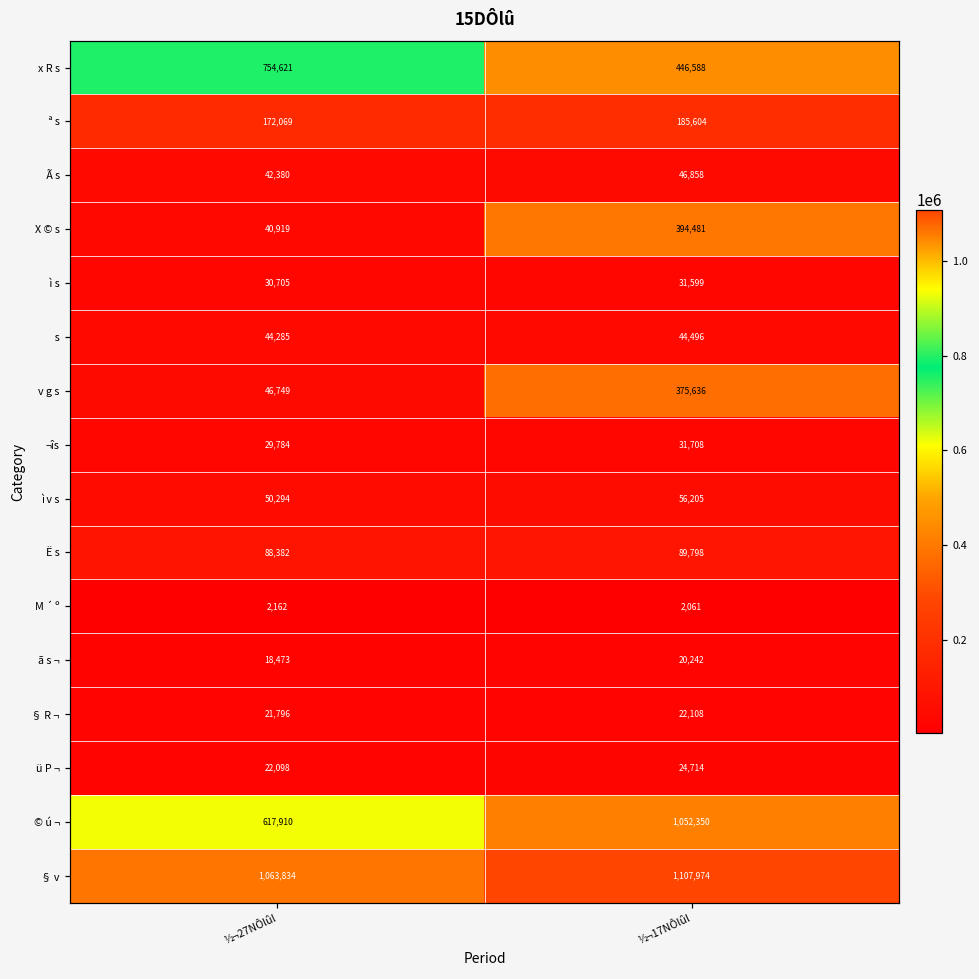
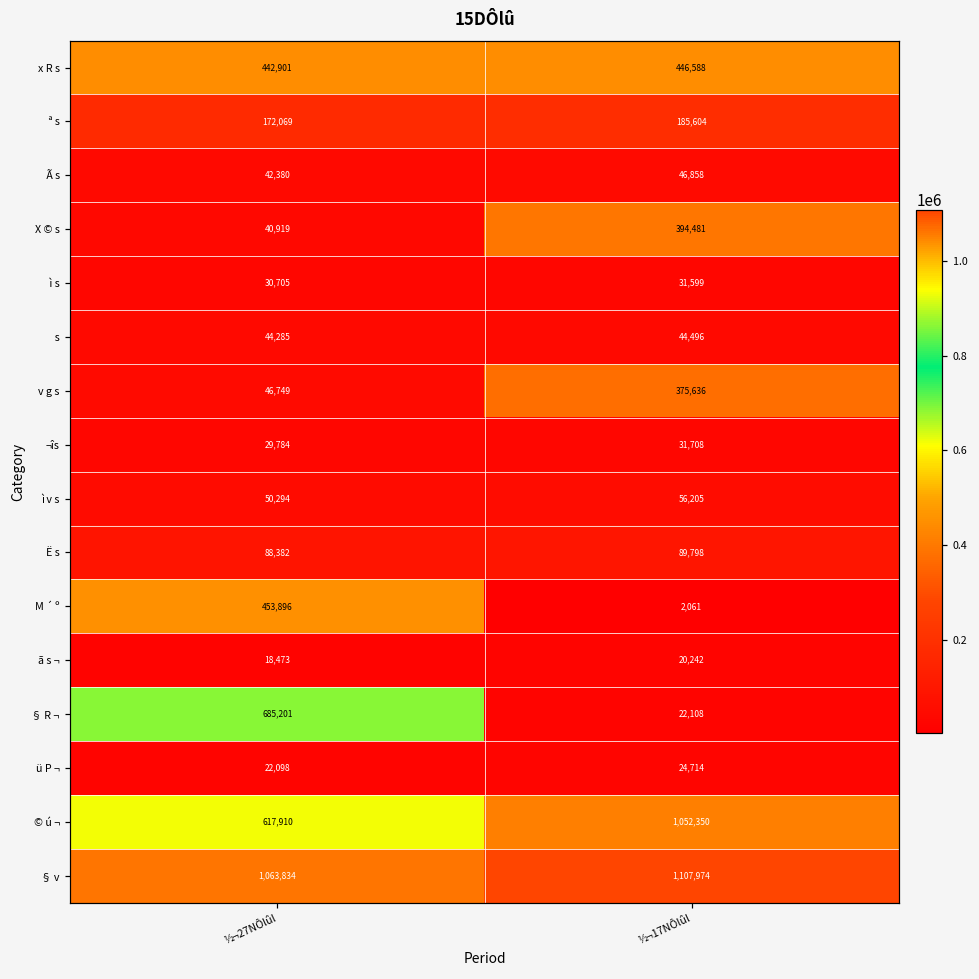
x R s, ½¬27NÔlûl: 754,621 -> 442,901
M ´ º, ½¬27NÔlûl: 2,162 -> 453,896
§ R ¬, ½¬27NÔlûl: 21,796 -> 685,201
